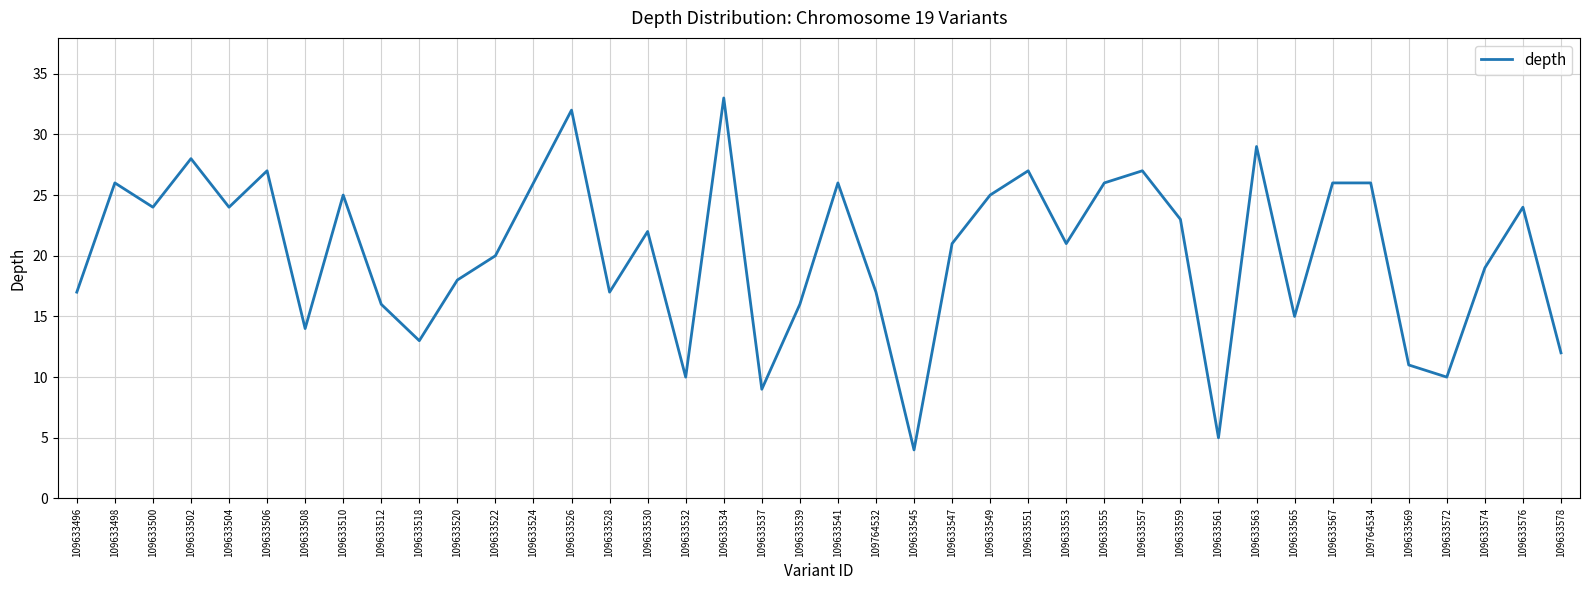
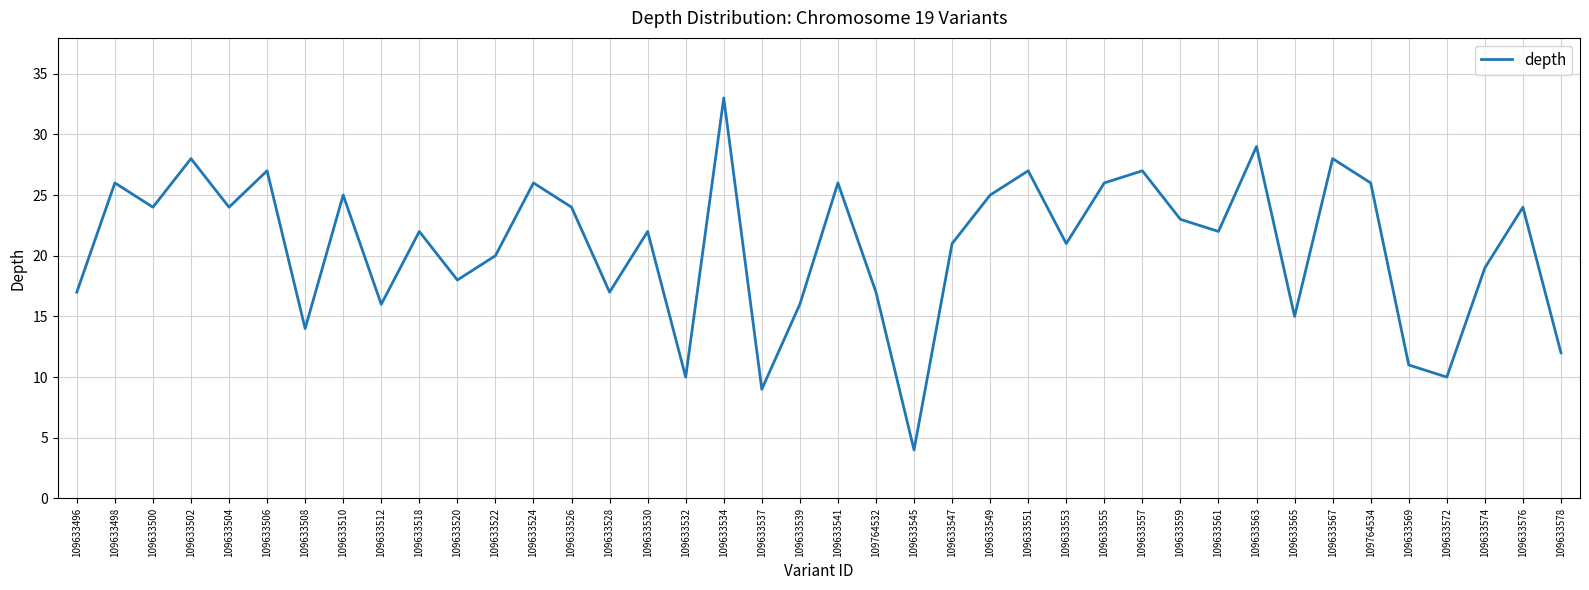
109633518: 13 -> 22
109633526: 32 -> 24
109633561: 5 -> 22
109633567: 26 -> 28
